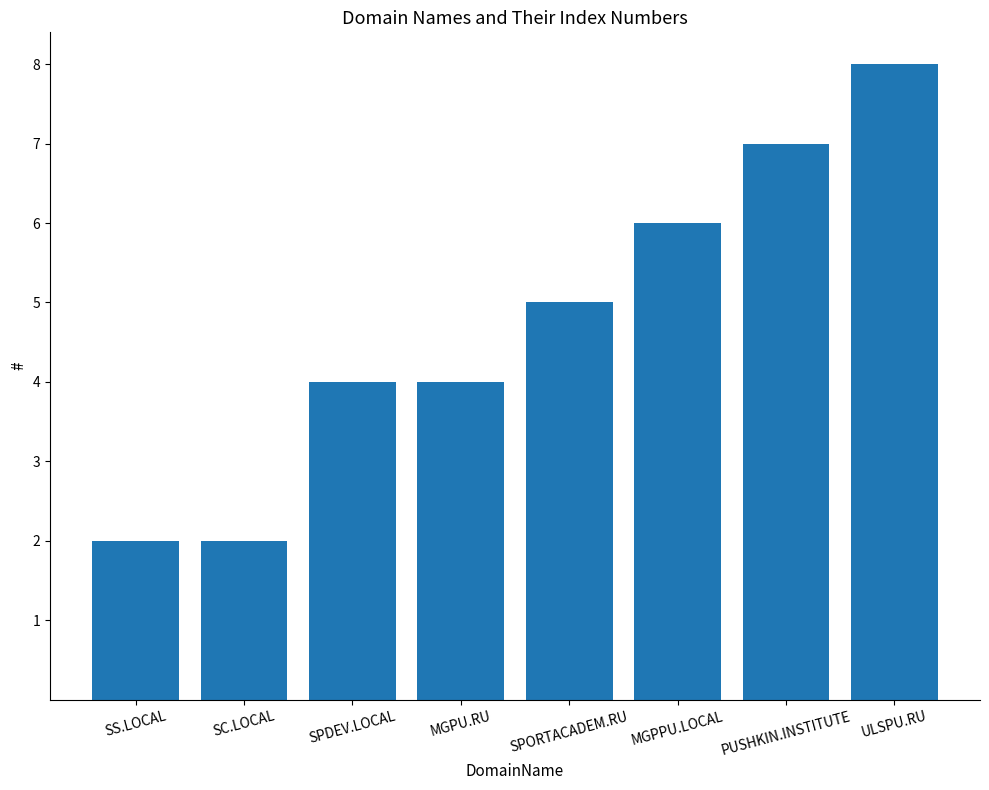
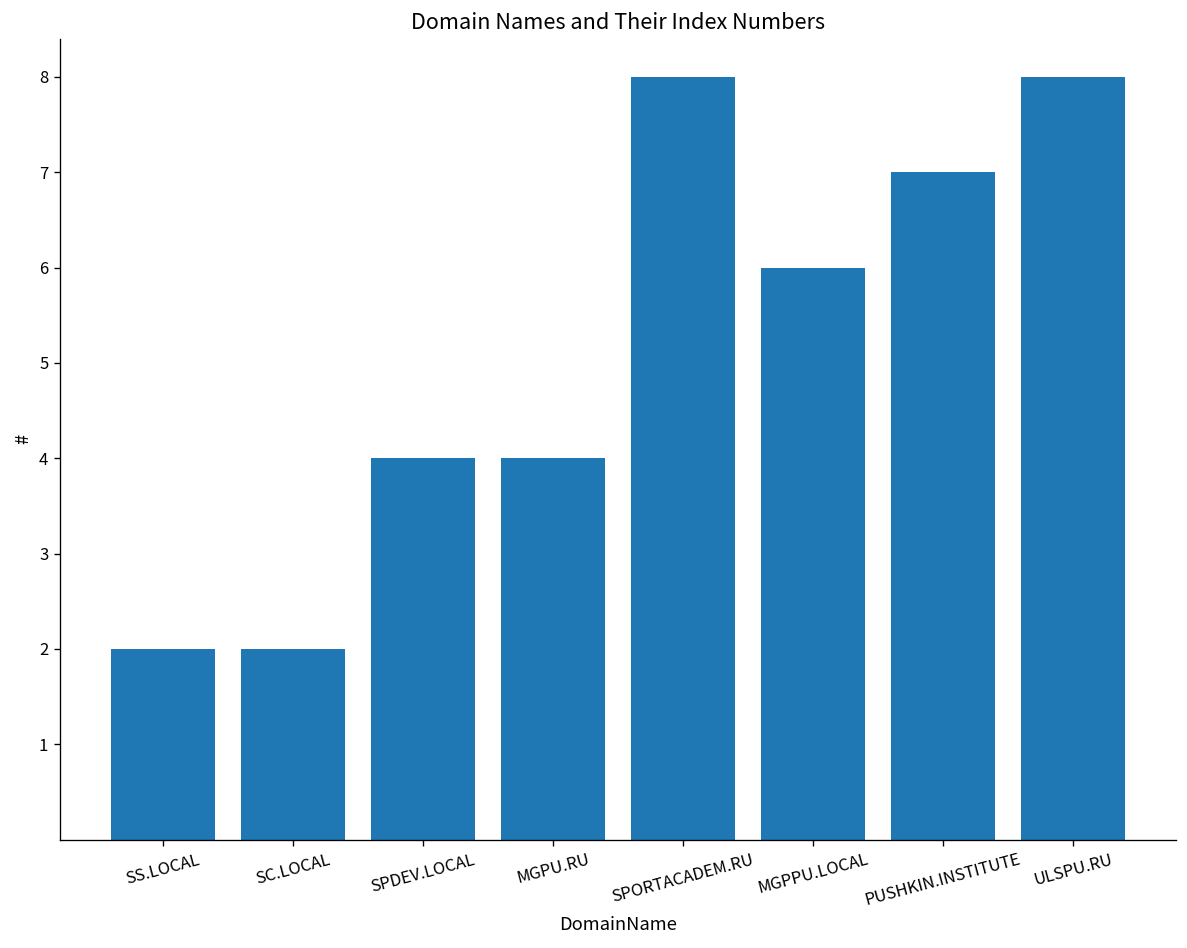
SPORTACADEM.RU: 5 -> 8
